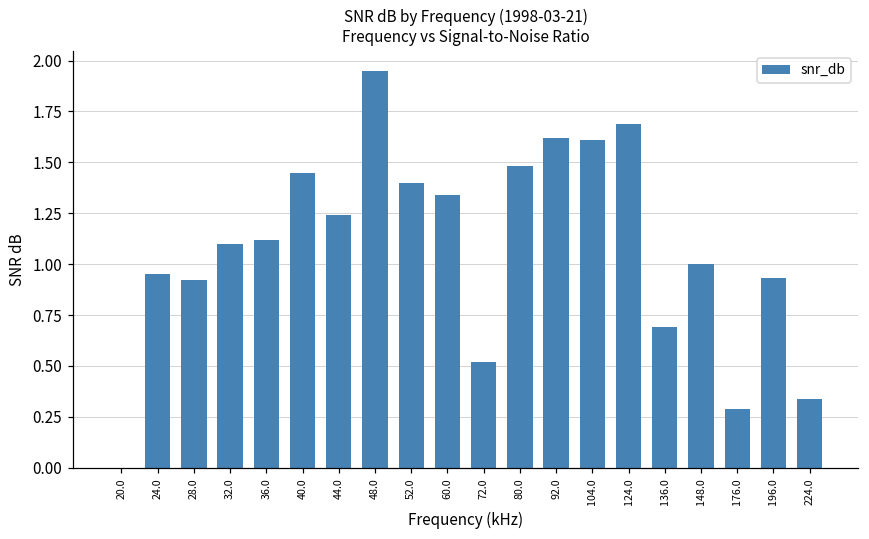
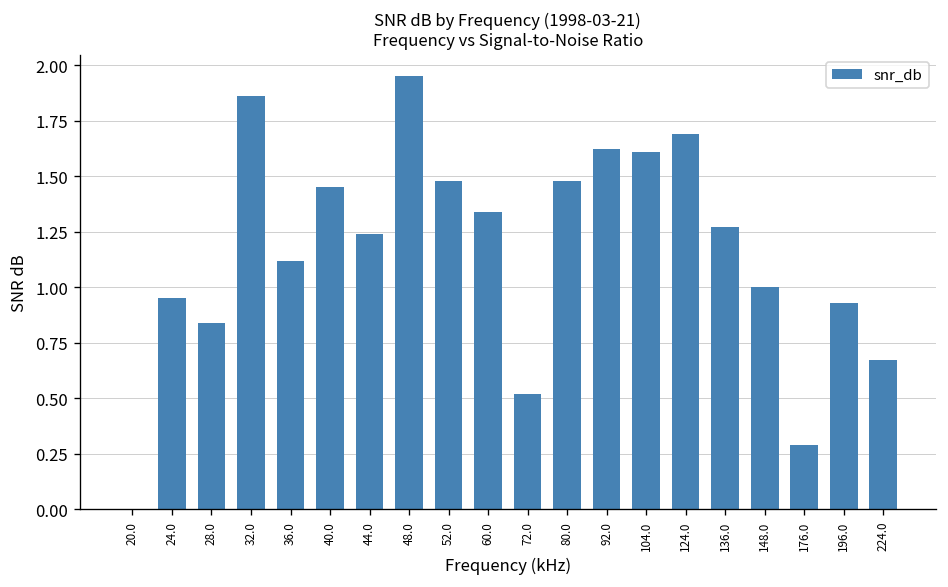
28.0: 0.92 -> 0.84
32.0: 1.10 -> 1.86
52.0: 1.40 -> 1.48
136.0: 0.69 -> 1.27
224.0: 0.34 -> 0.67
